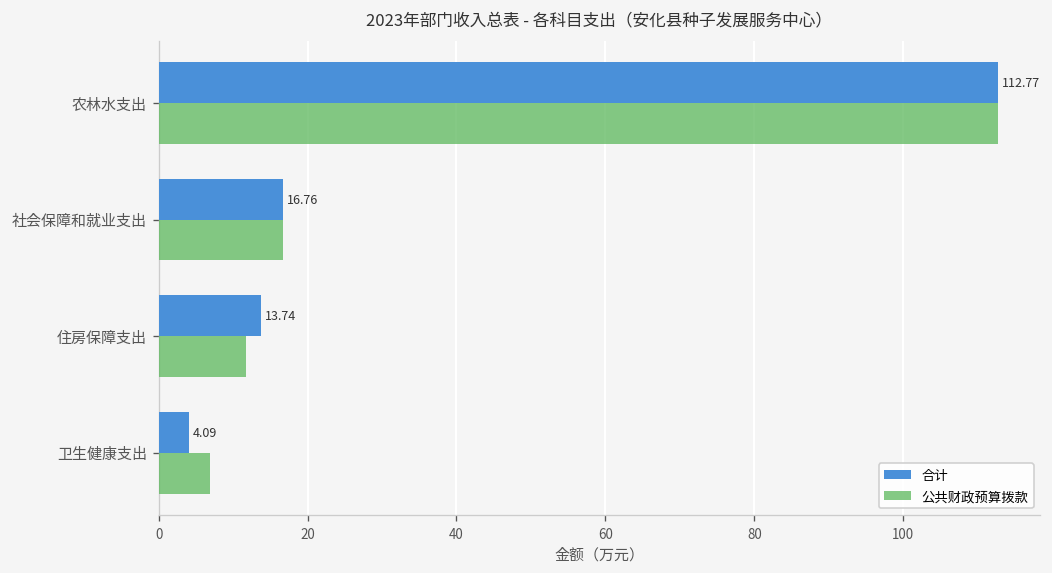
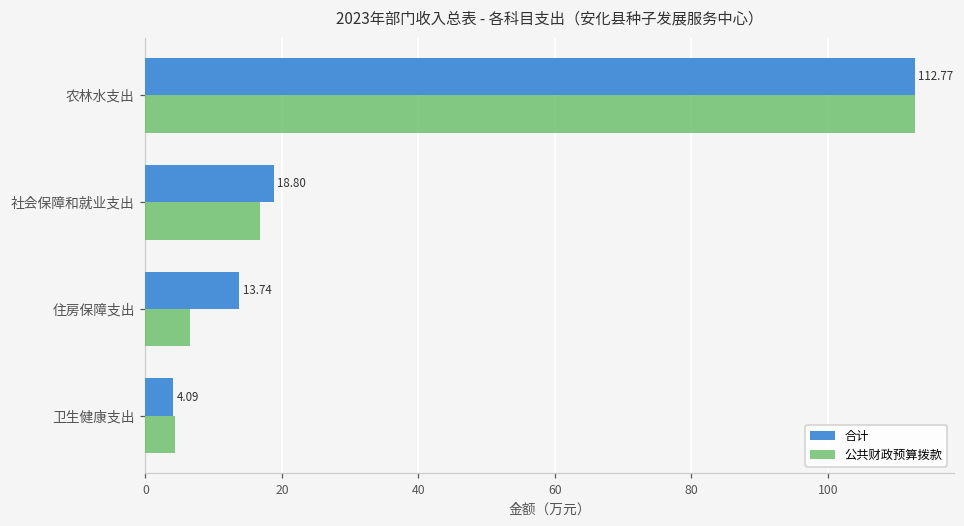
合计, 社会保障和就业支出: 16.76 -> 18.80
公共财政预算拨款, 住房保障支出: 12 -> 7
公共财政预算拨款, 卫生健康支出: 7 -> 4
